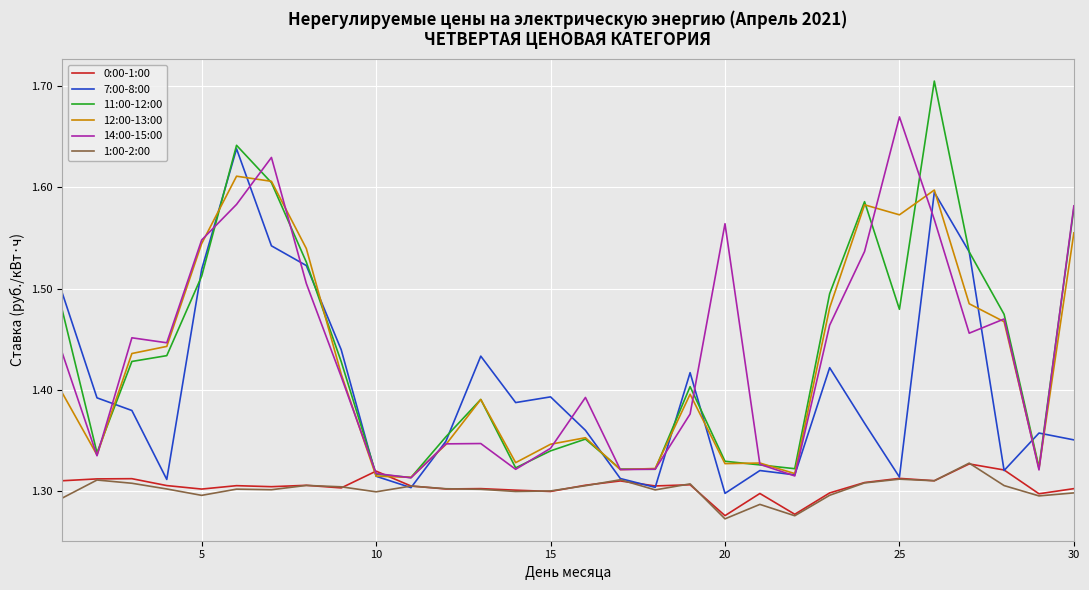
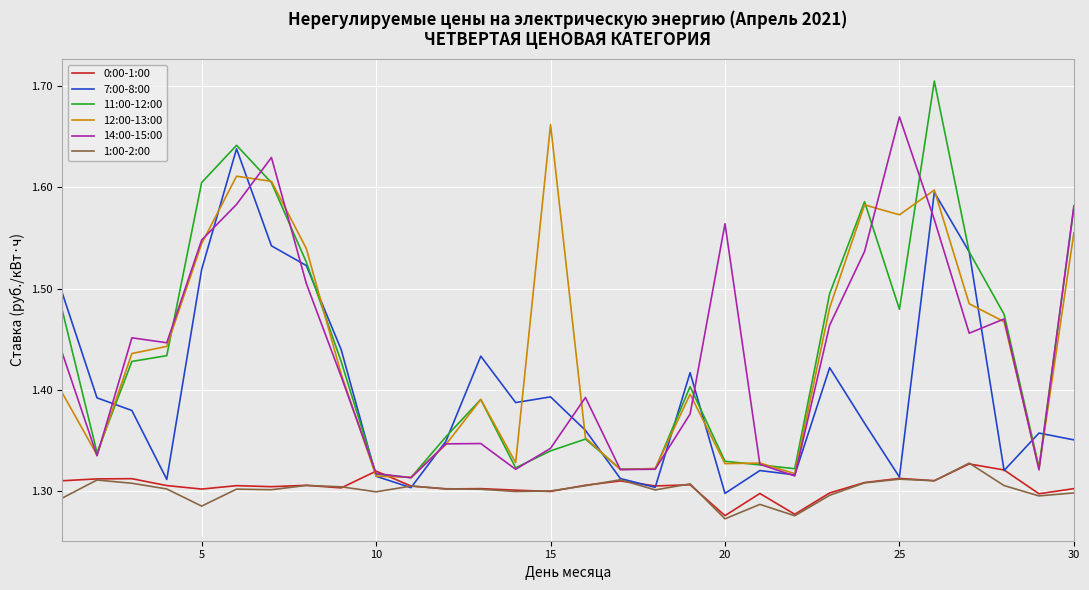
11:00-12:00, 5: 1.512 -> 1.605
1:00-2:00, 5: 1.296 -> 1.285
12:00-13:00, 15: 1.347 -> 1.662
